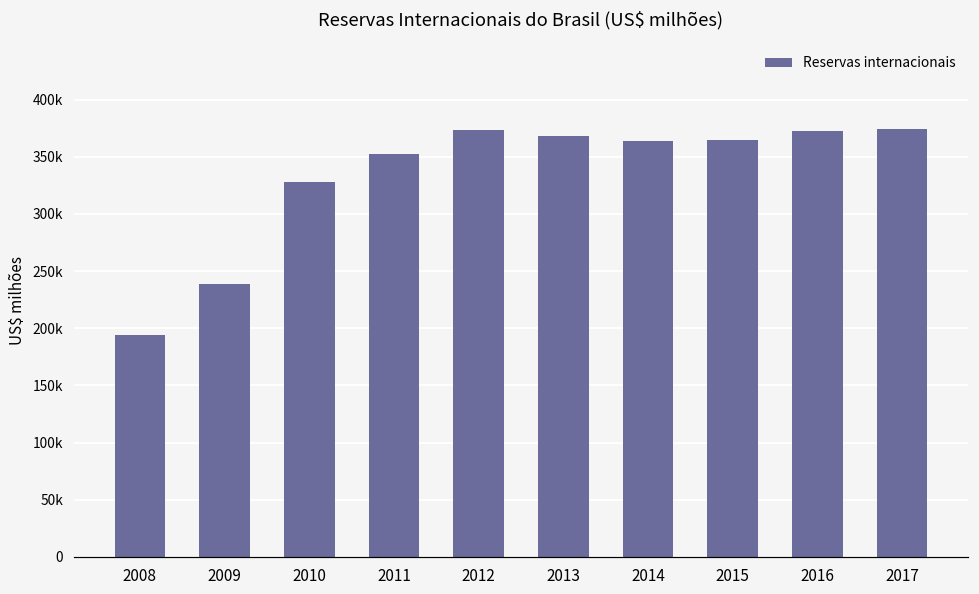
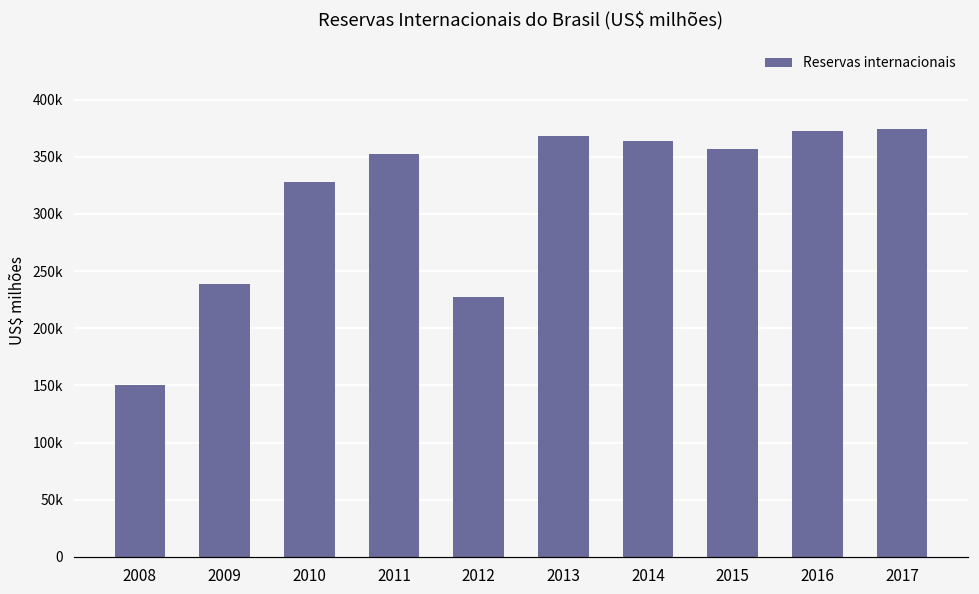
2008: 194000 -> 151000
2012: 373000 -> 228000
2015: 365000 -> 356000
